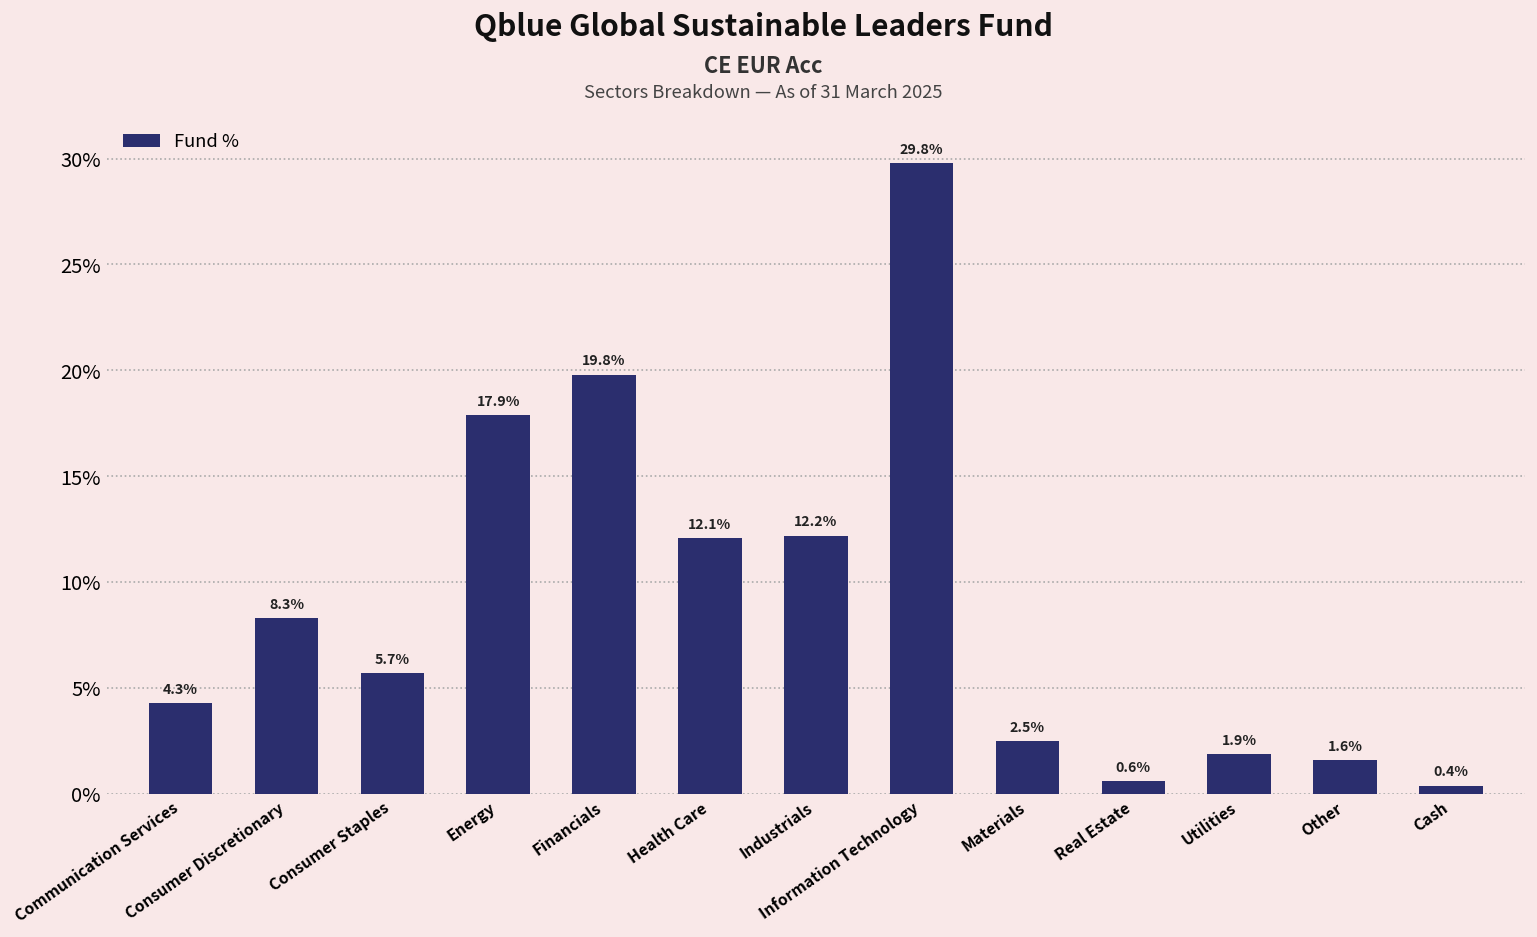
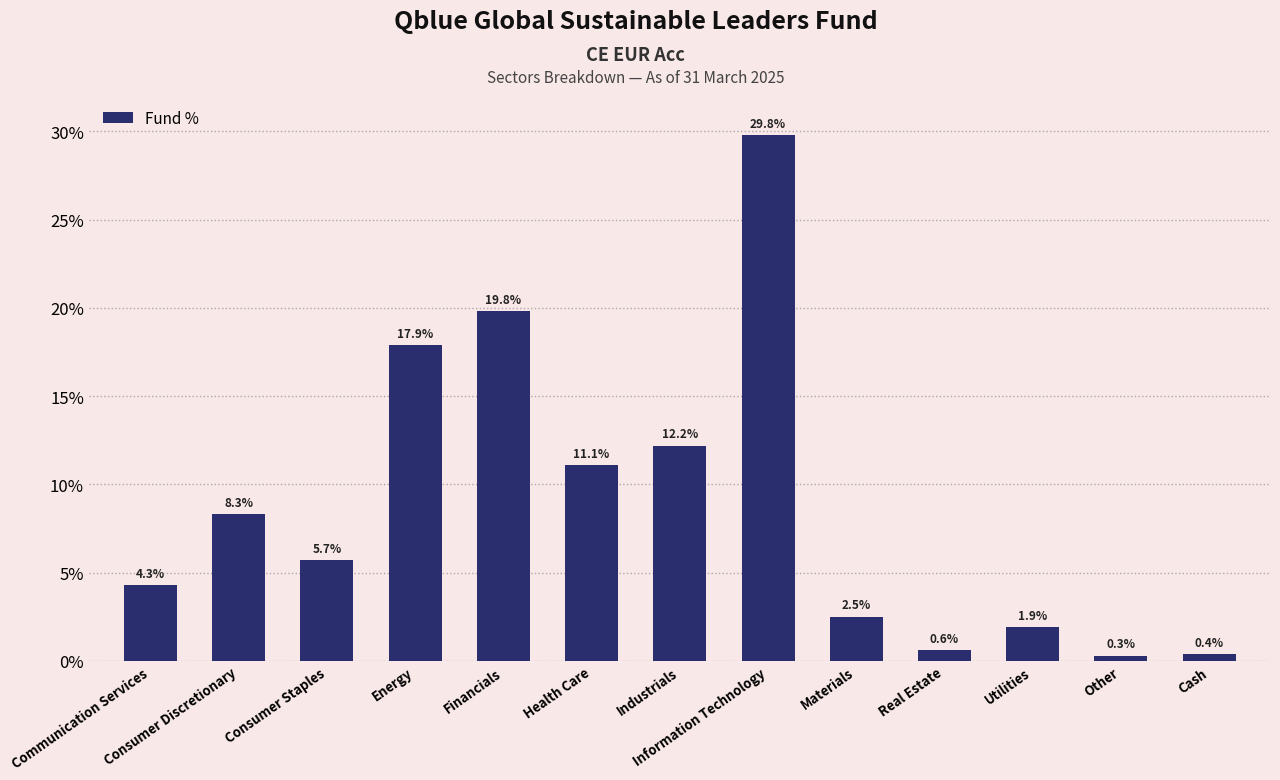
Health Care: 12.1% -> 11.1%
Other: 1.6% -> 0.3%
